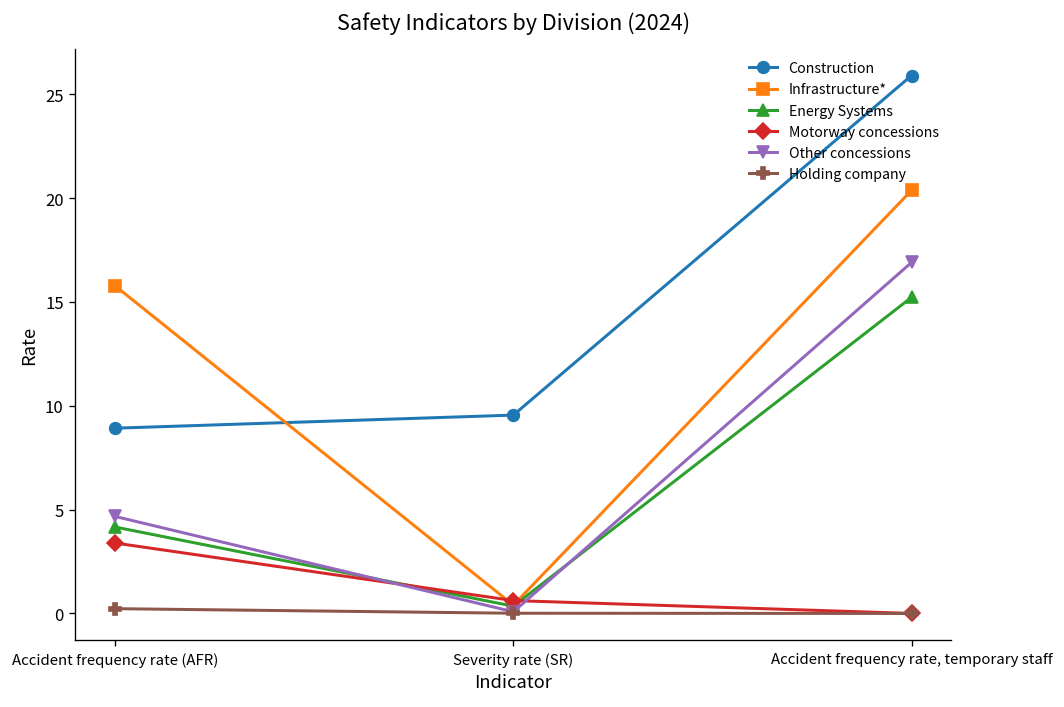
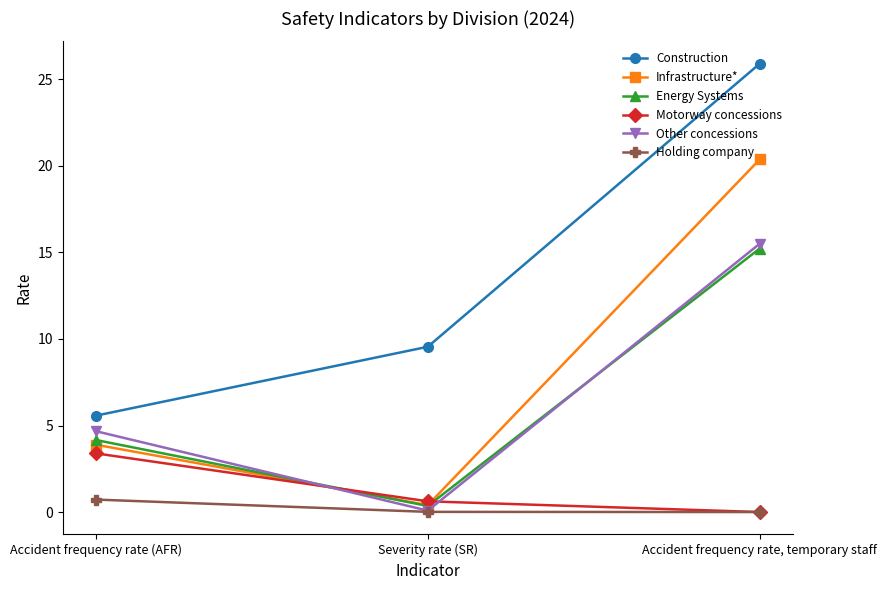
Construction, Accident frequency rate (AFR): 8.9 -> 5.6
Infrastructure*, Accident frequency rate (AFR): 15.8 -> 3.9
Holding company, Accident frequency rate (AFR): 0.2 -> 0.7
Other concessions, Accident frequency rate, temporary staff: 16.9 -> 15.5
